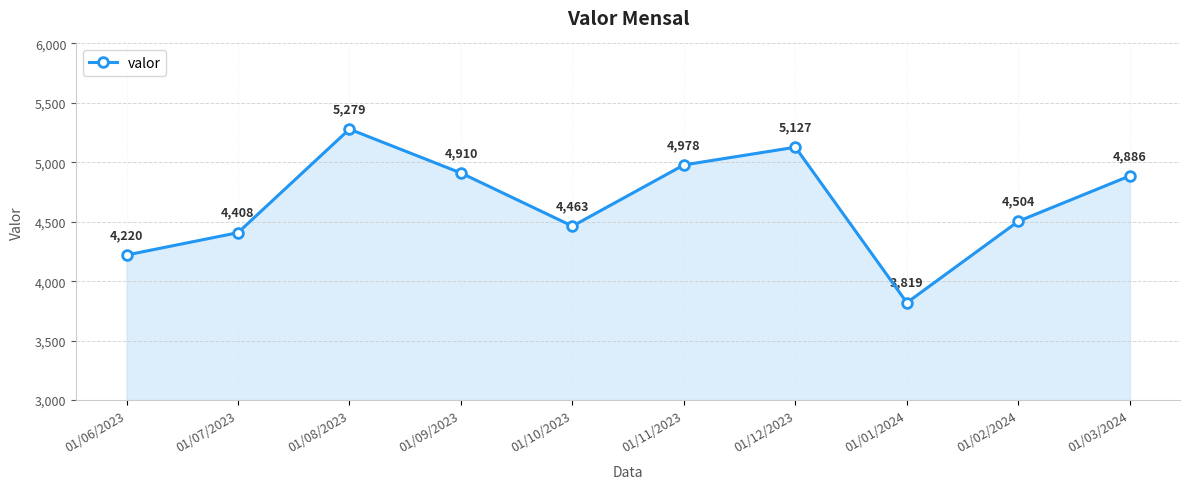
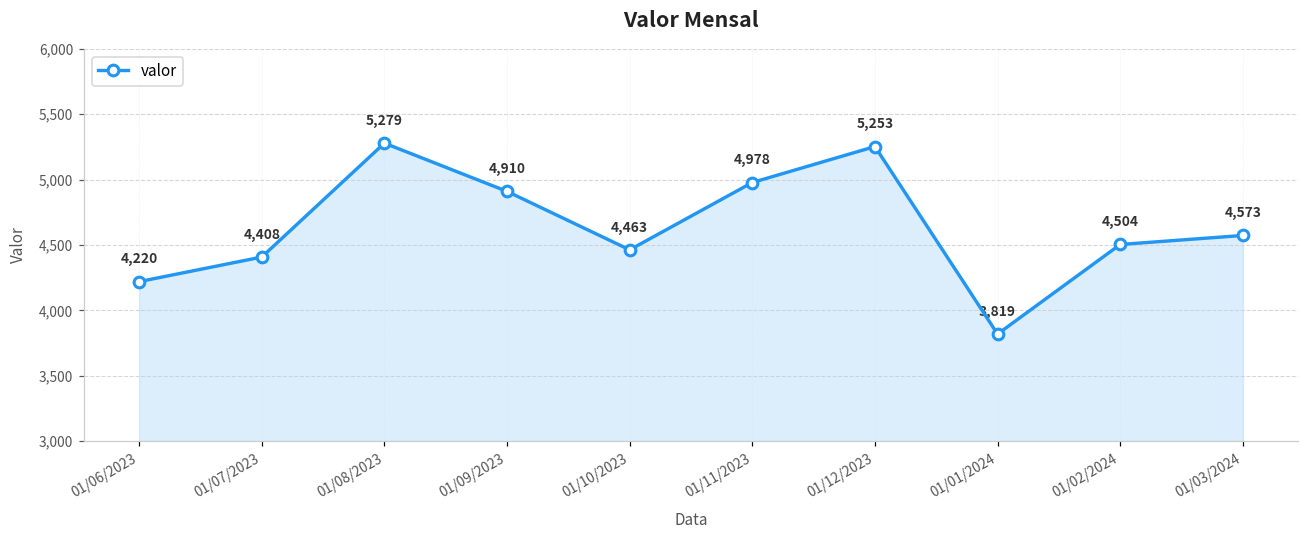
01/12/2023: 5,127 -> 5,253
01/03/2024: 4,886 -> 4,573
